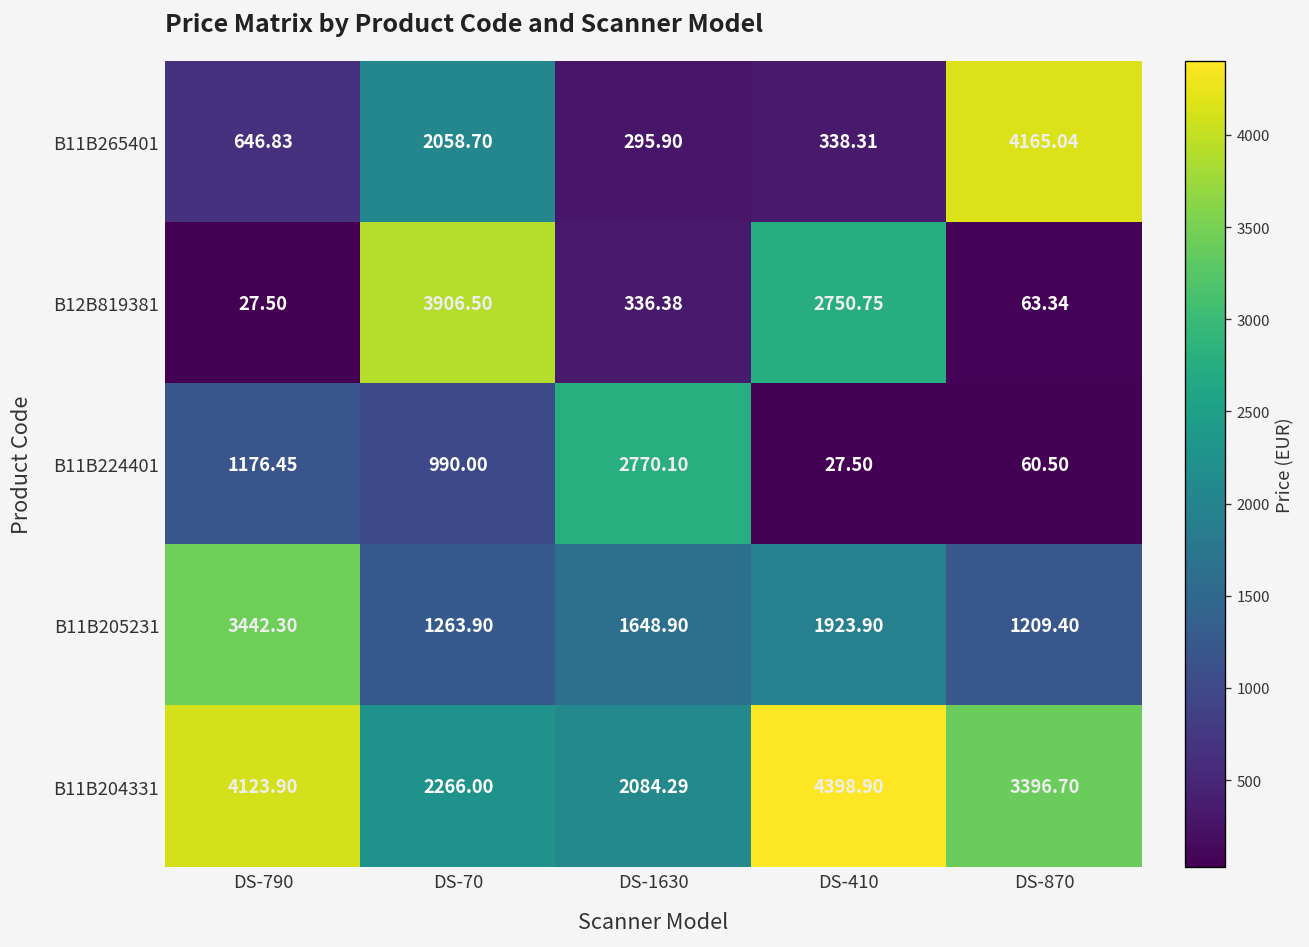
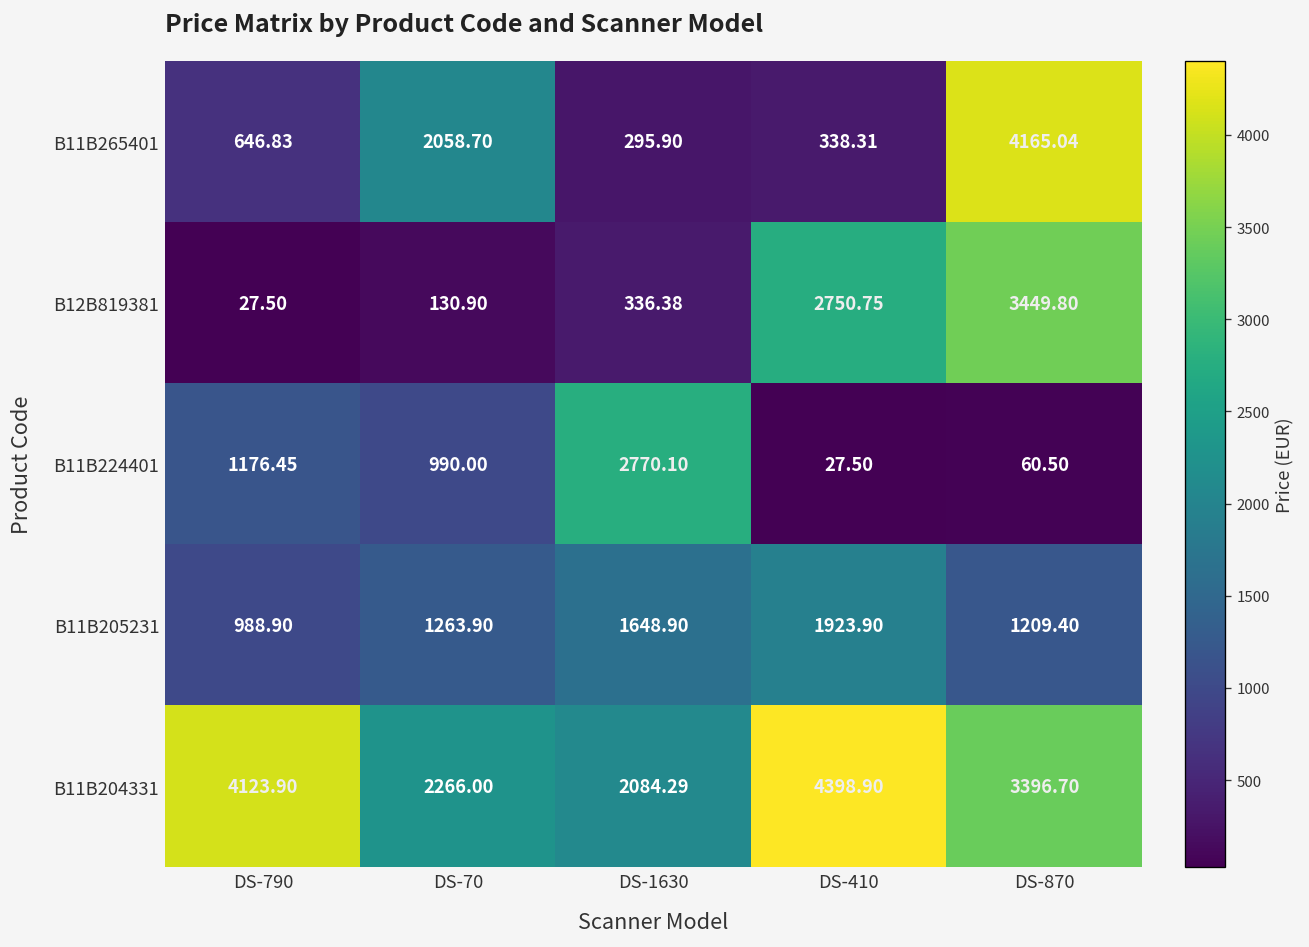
B12B819381, DS-70: 3906.50 -> 130.90
B12B819381, DS-870: 63.34 -> 3449.80
B11B205231, DS-790: 3442.30 -> 988.90
